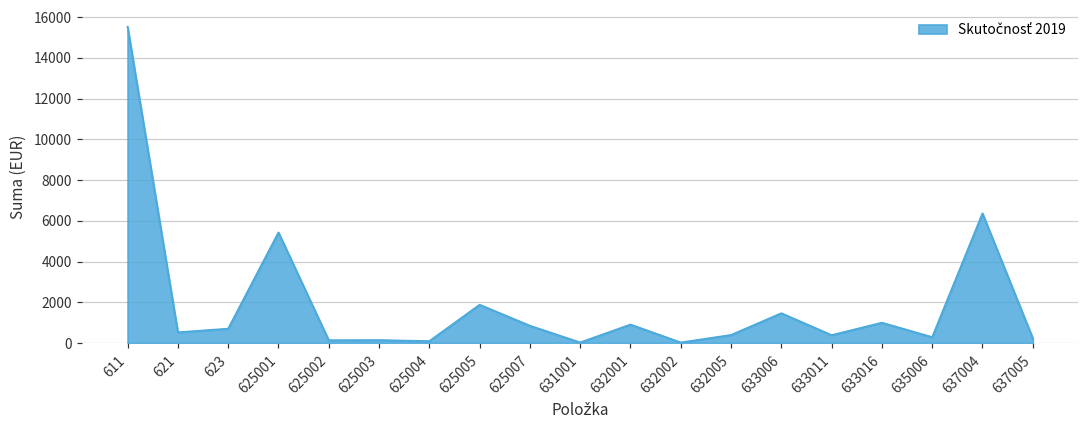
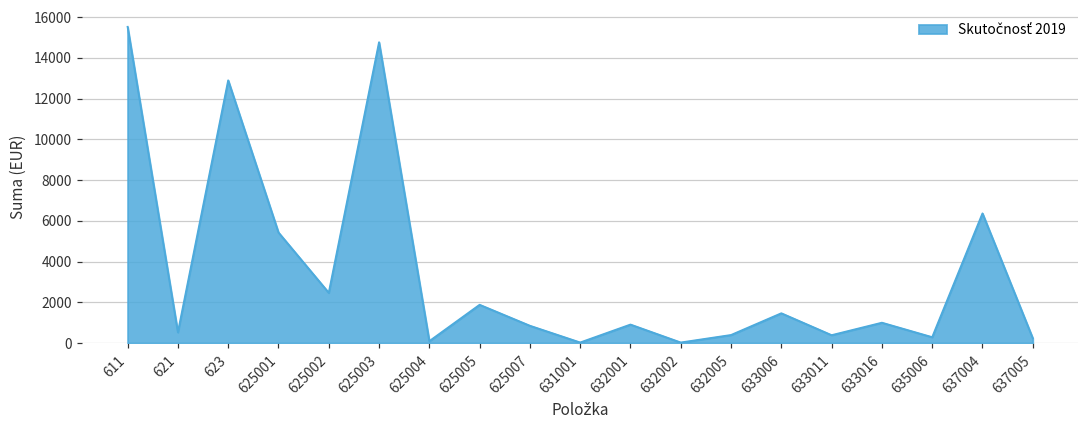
623: 700 -> 12900
625002: 100 -> 2500
625003: 100 -> 14800
